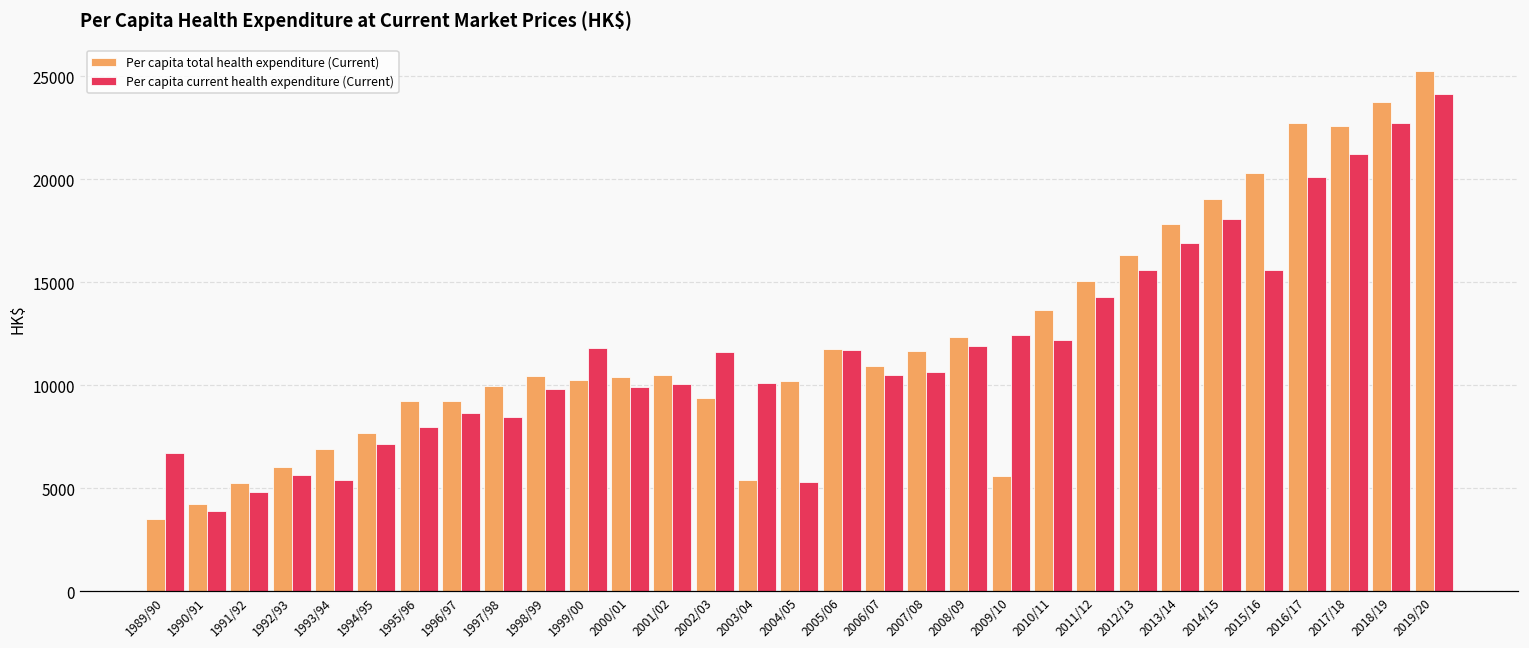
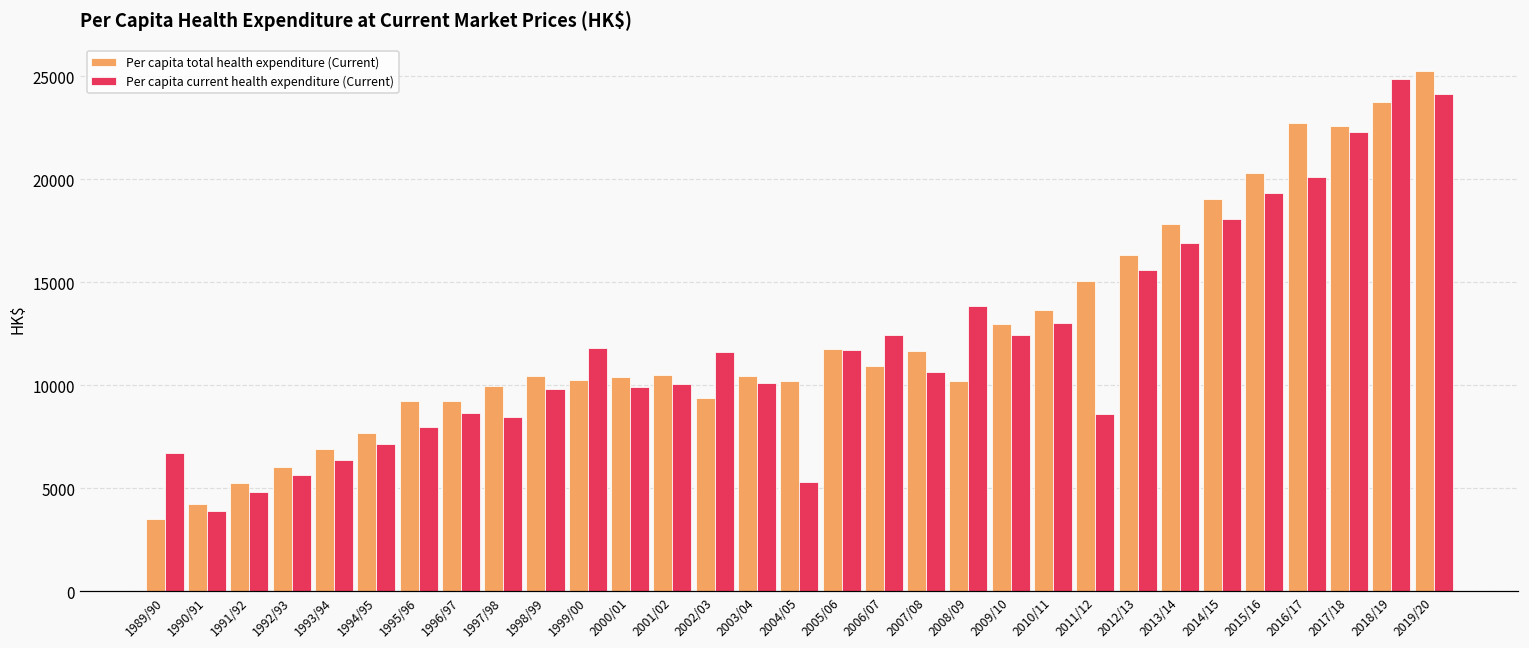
Per capita current health expenditure (Current), 1993/94: 5400 -> 6300
Per capita total health expenditure (Current), 2003/04: 5400 -> 10500
Per capita current health expenditure (Current), 2006/07: 10500 -> 12500
Per capita total health expenditure (Current), 2008/09: 12300 -> 10200
Per capita current health expenditure (Current), 2008/09: 11900 -> 13800
Per capita total health expenditure (Current), 2009/10: 5600 -> 13000
Per capita current health expenditure (Current), 2010/11: 12200 -> 13000
Per capita current health expenditure (Current), 2011/12: 14300 -> 8600
Per capita current health expenditure (Current), 2015/16: 15600 -> 19300
Per capita current health expenditure (Current), 2017/18: 21200 -> 22300
Per capita current health expenditure (Current), 2018/19: 22700 -> 24900
